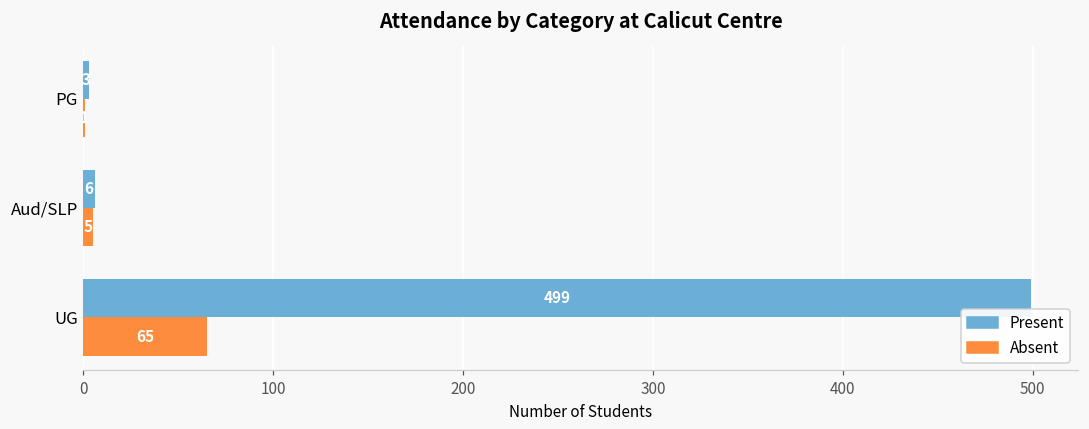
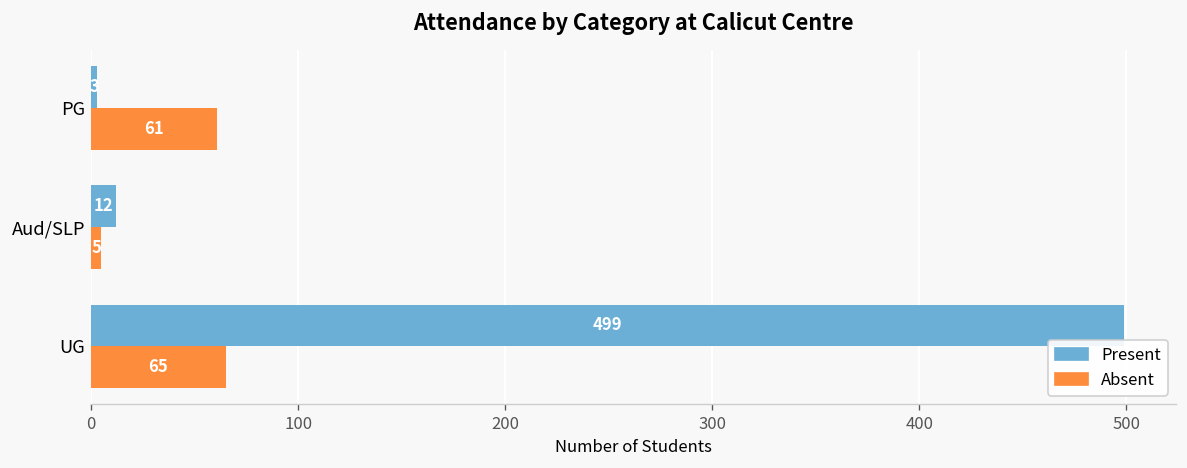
Absent, PG: 1 -> 61
Present, Aud/SLP: 6 -> 12
